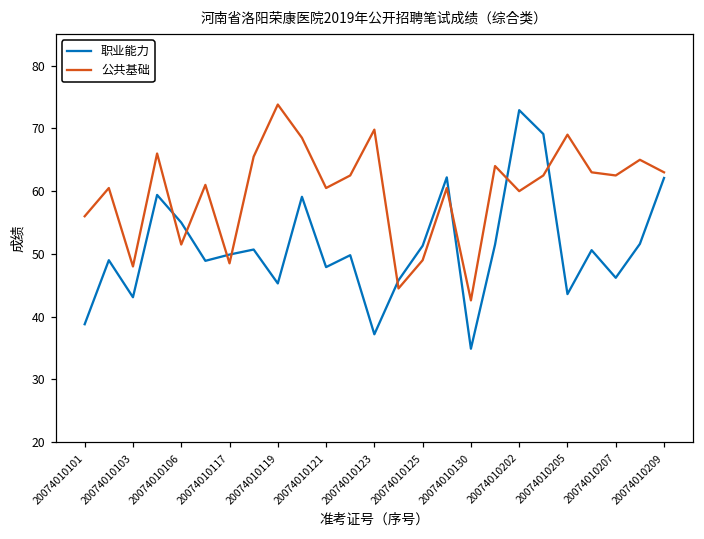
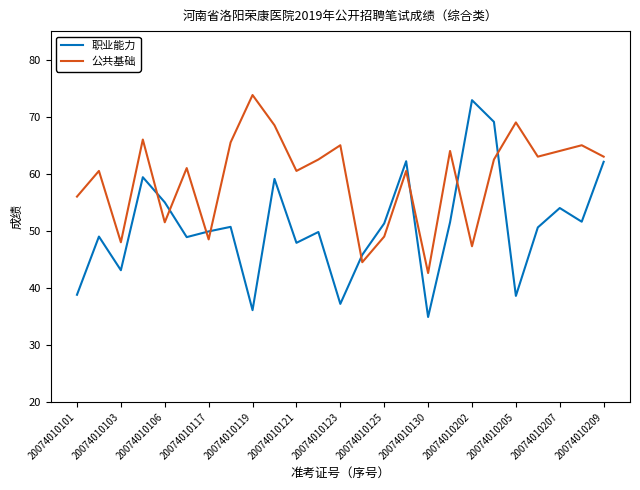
职业能力, 20074010119: 45 -> 36
公共基础, 20074010123: 70 -> 65
公共基础, 20074010202: 60 -> 47
职业能力, 20074010205: 44 -> 39
职业能力, 20074010207: 46 -> 54
公共基础, 20074010207: 63 -> 64
